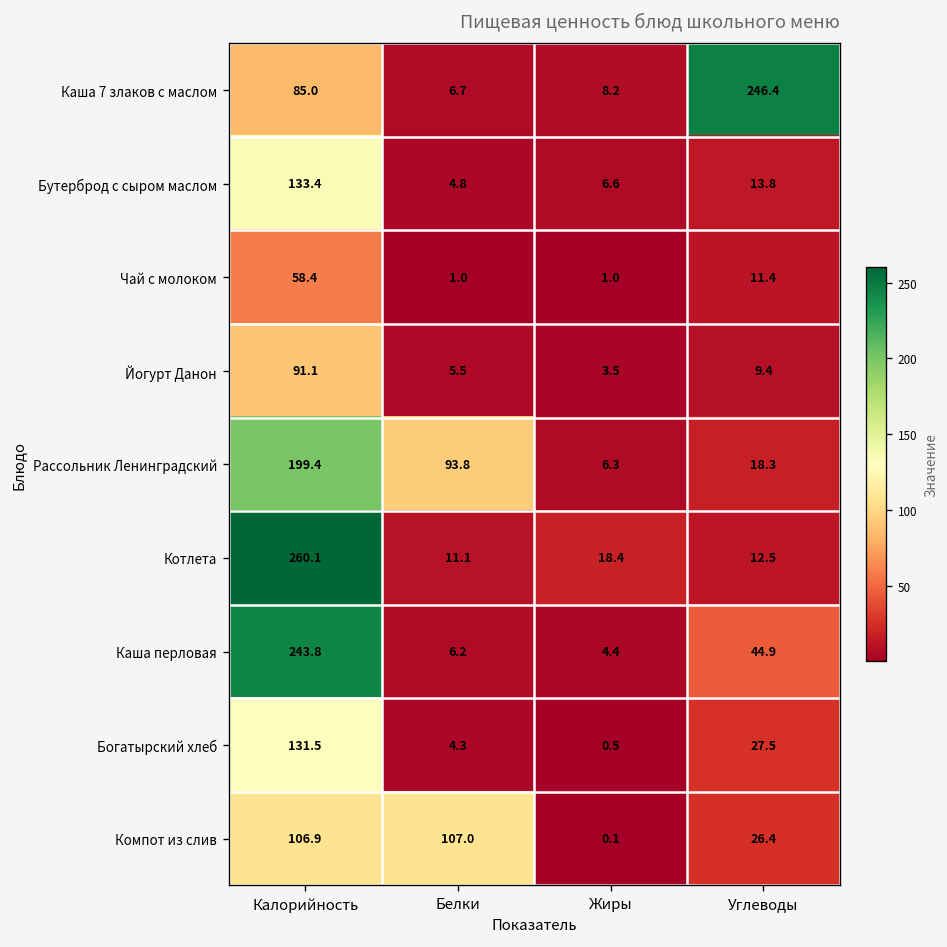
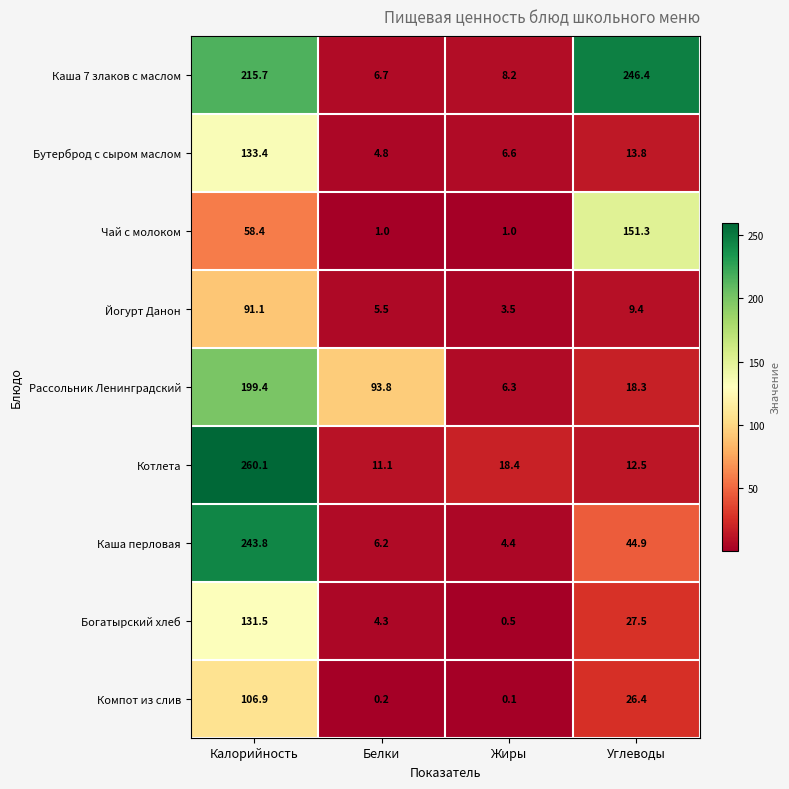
Каша 7 злаков с маслом, Калорийность: 85.0 -> 215.7
Чай с молоком, Углеводы: 11.4 -> 151.3
Компот из слив, Белки: 107.0 -> 0.2
